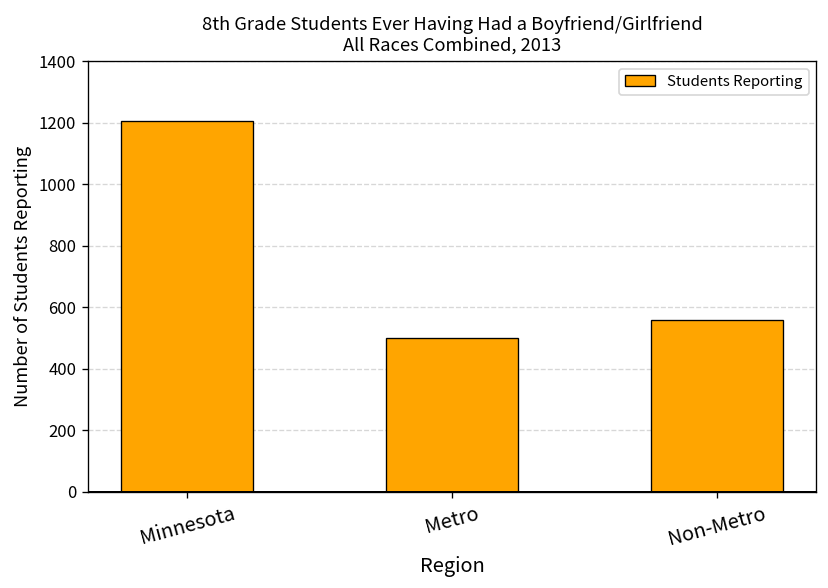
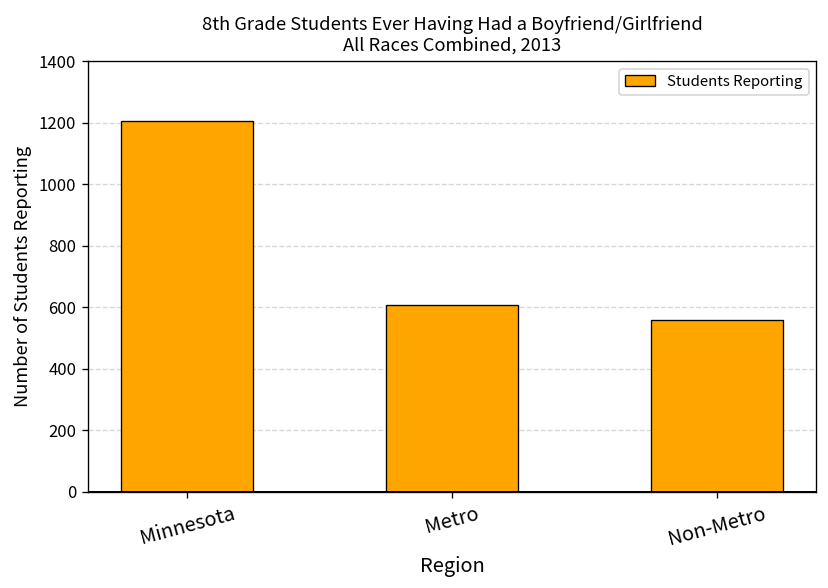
Metro: 500 -> 610
